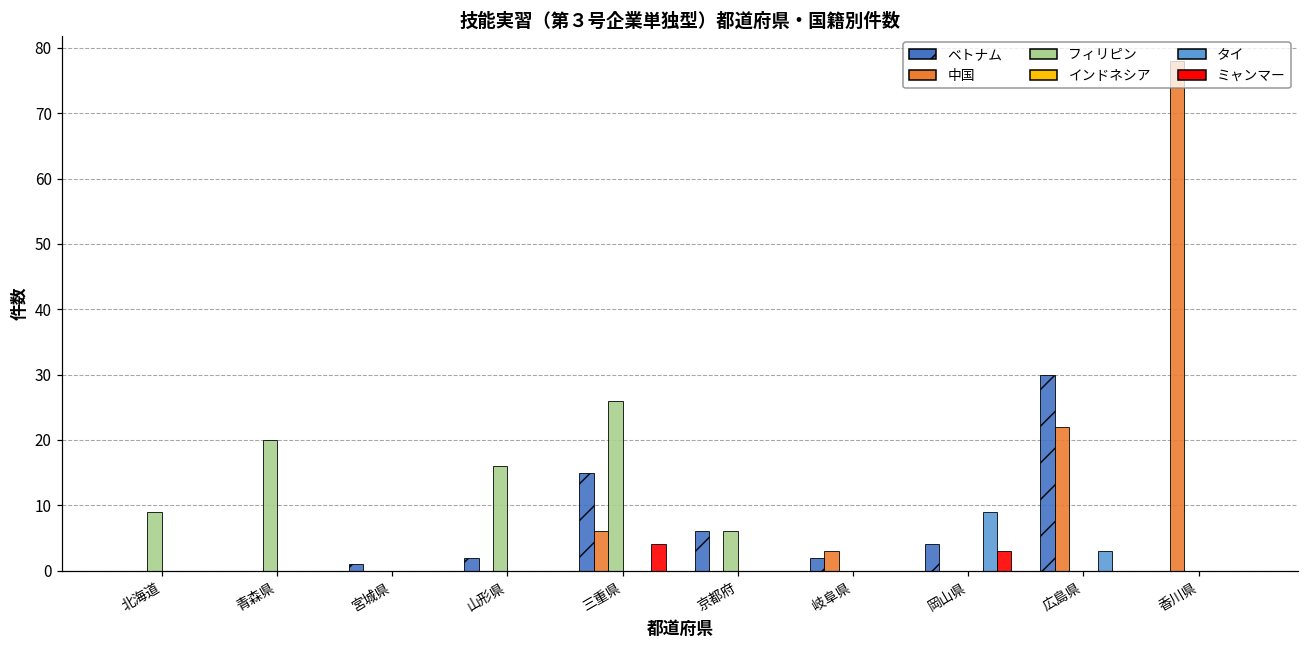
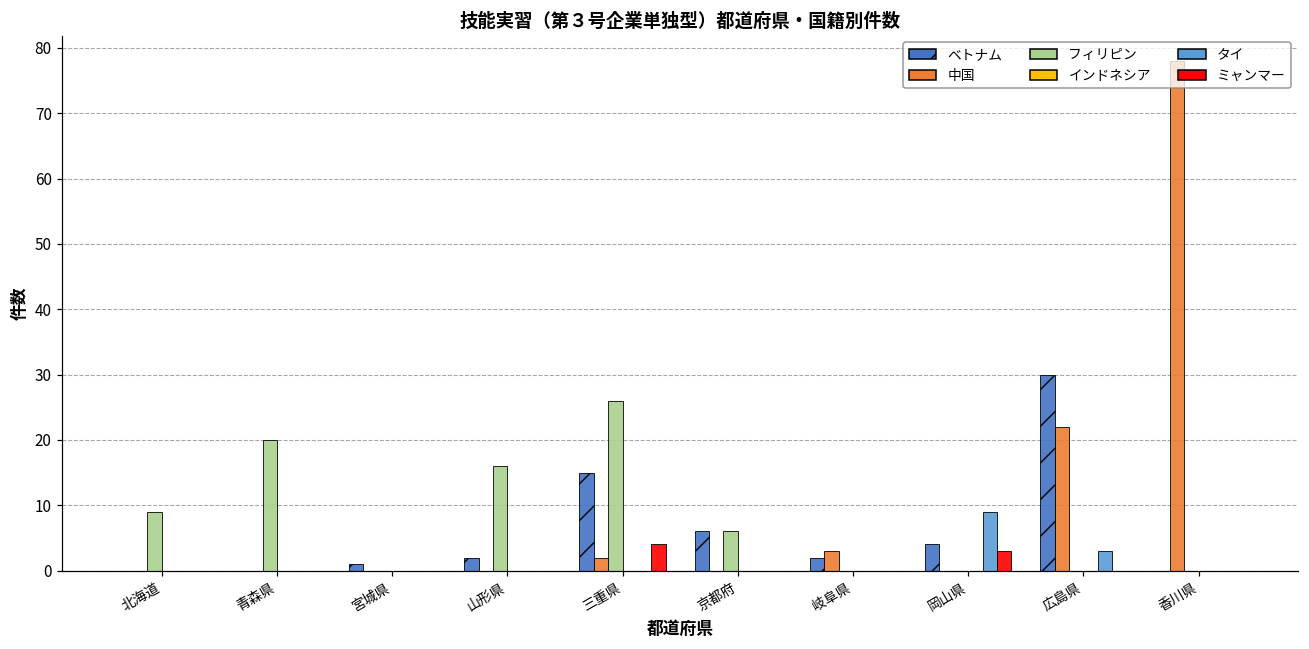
中国, 三重県: 6 -> 2
